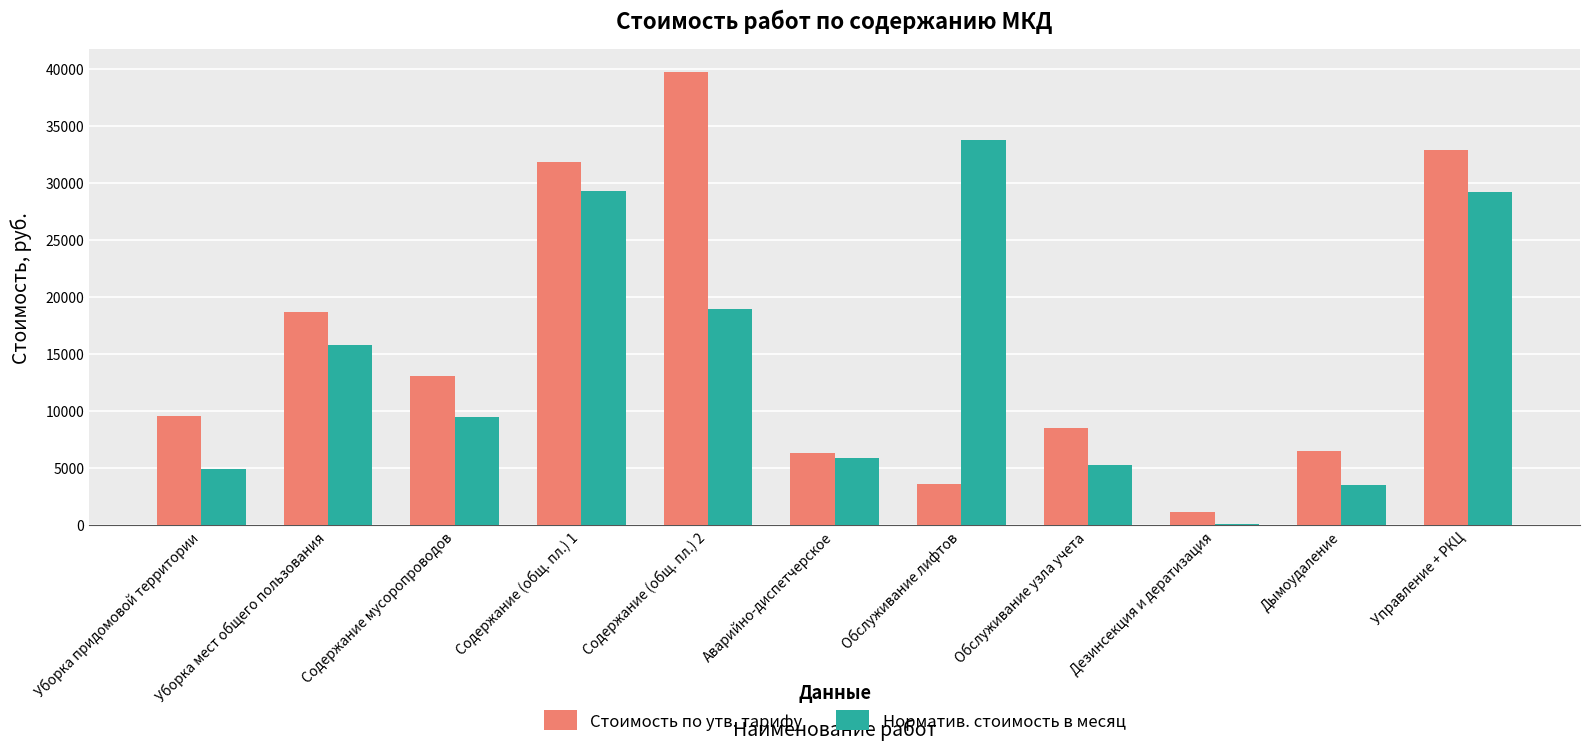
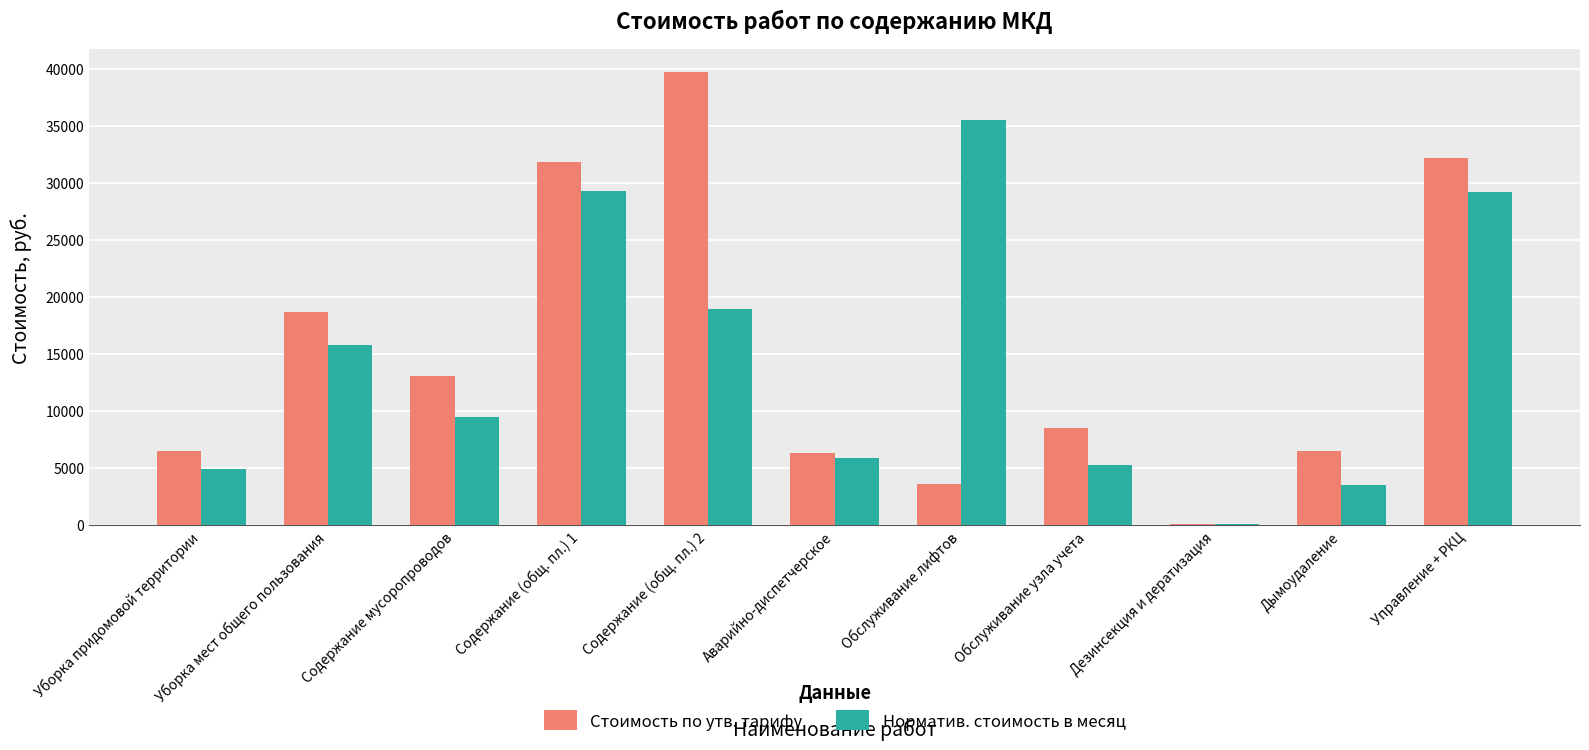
Стоимость по утв. тарифу, Уборка придомовой территории: 9600 -> 6500
Норматив. стоимость в месяц, Обслуживание лифтов: 33800 -> 35500
Стоимость по утв. тарифу, Дезинсекция и дератизация: 1200 -> 100
Стоимость по утв. тарифу, Управление + РКЦ: 32900 -> 32200
